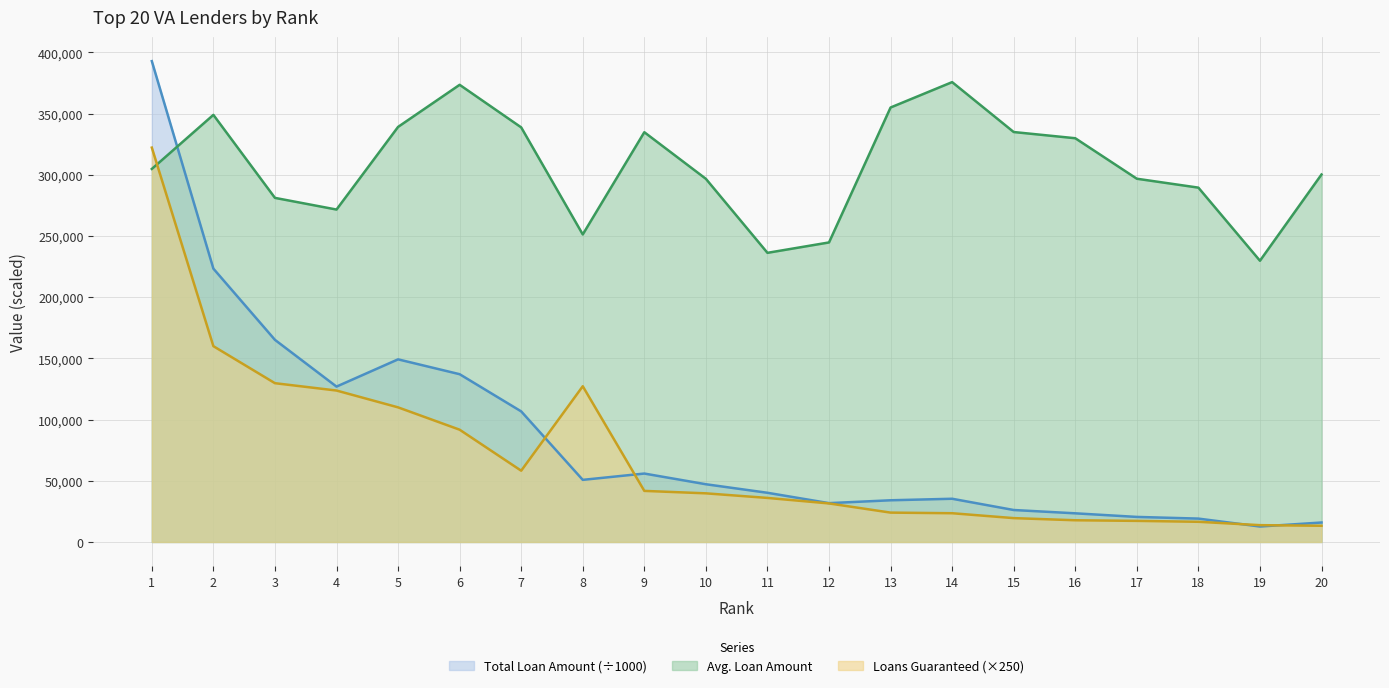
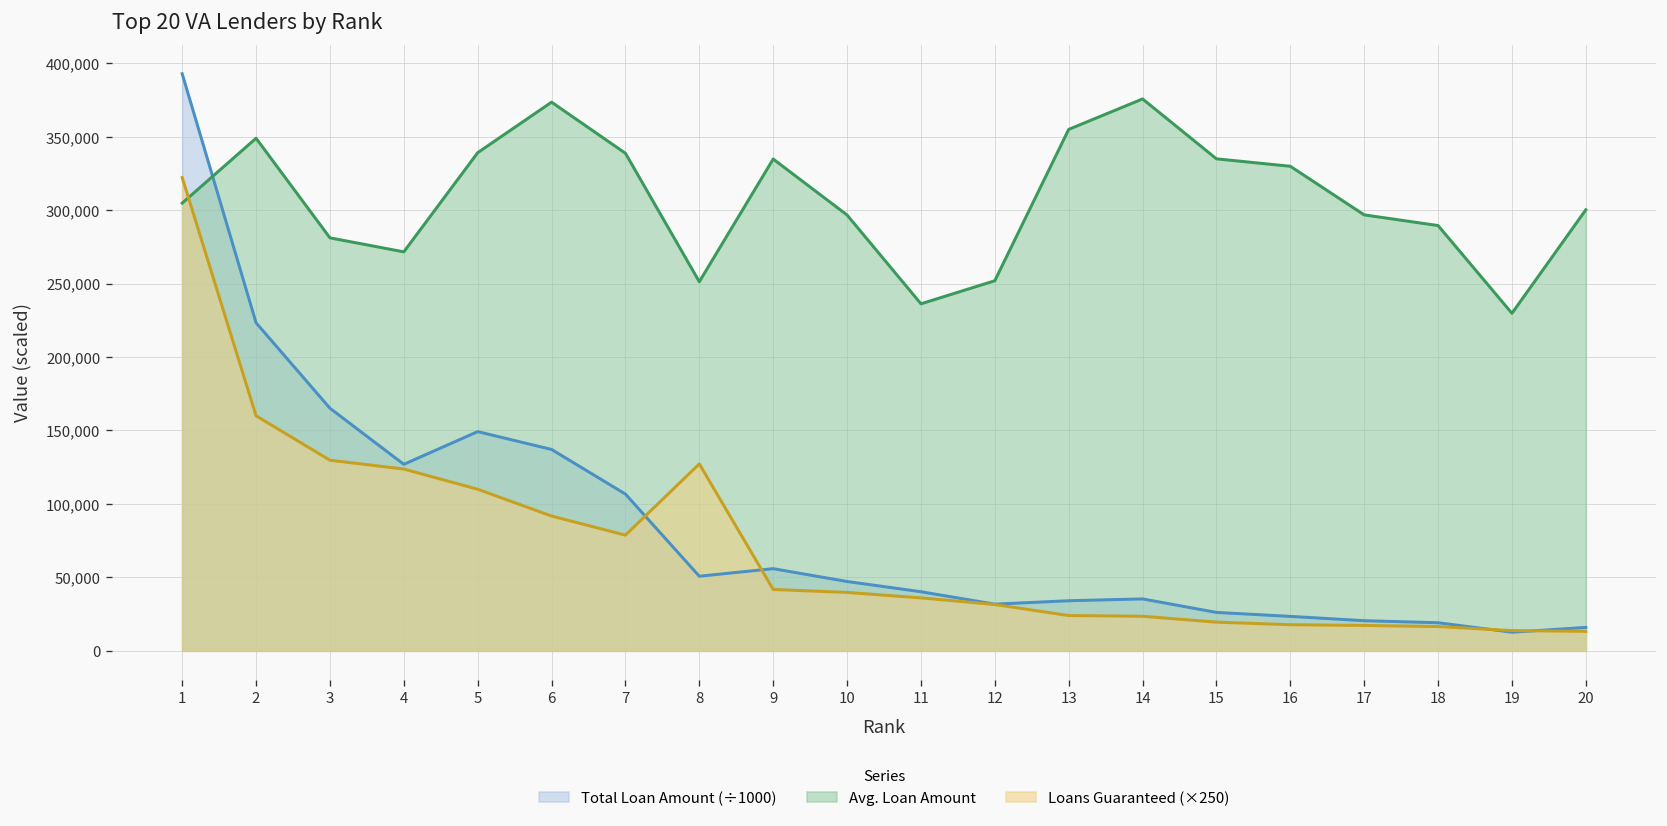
Loans Guaranteed (×250), 7: 58,000 -> 79,000
Avg. Loan Amount, 12: 245,000 -> 252,000
